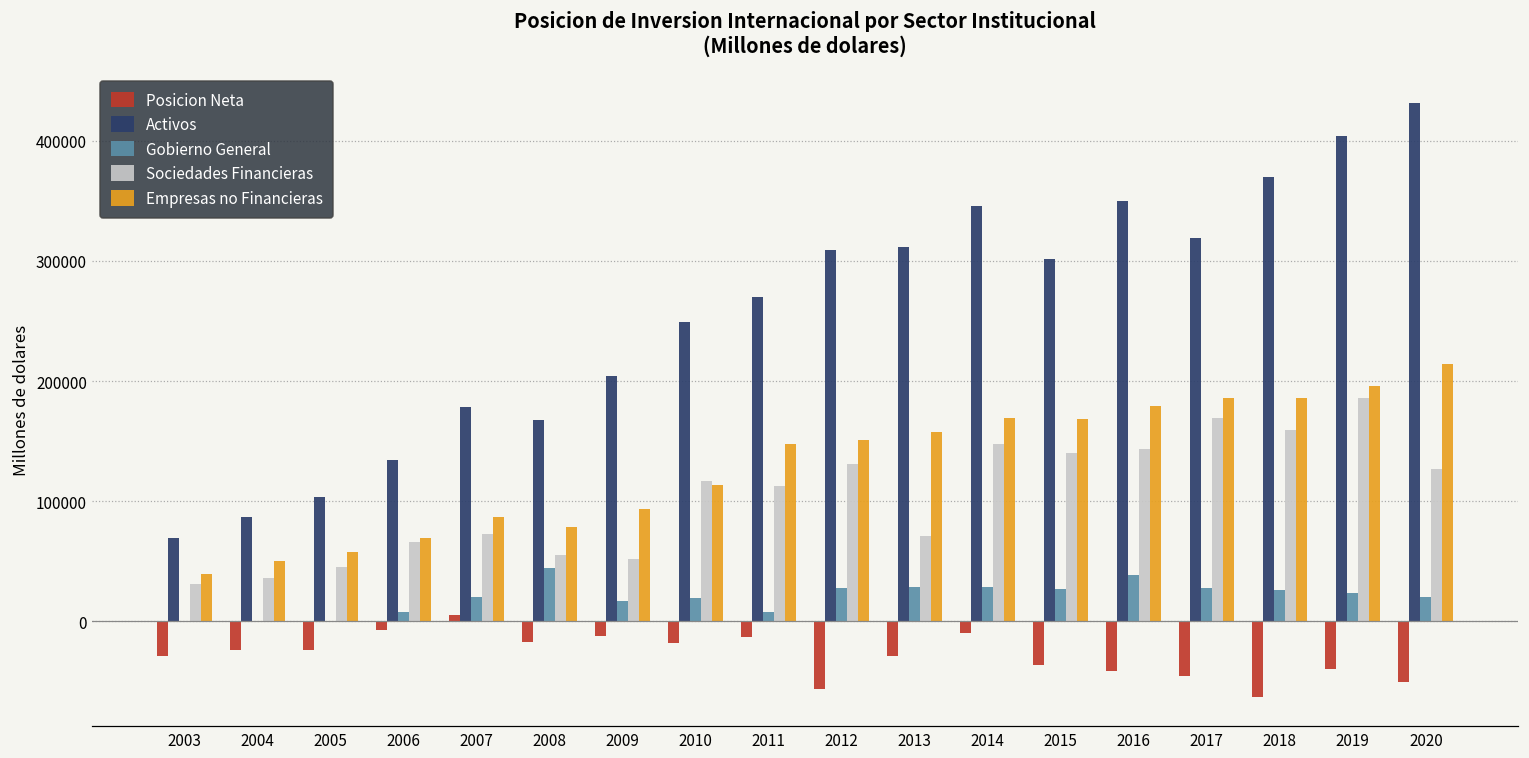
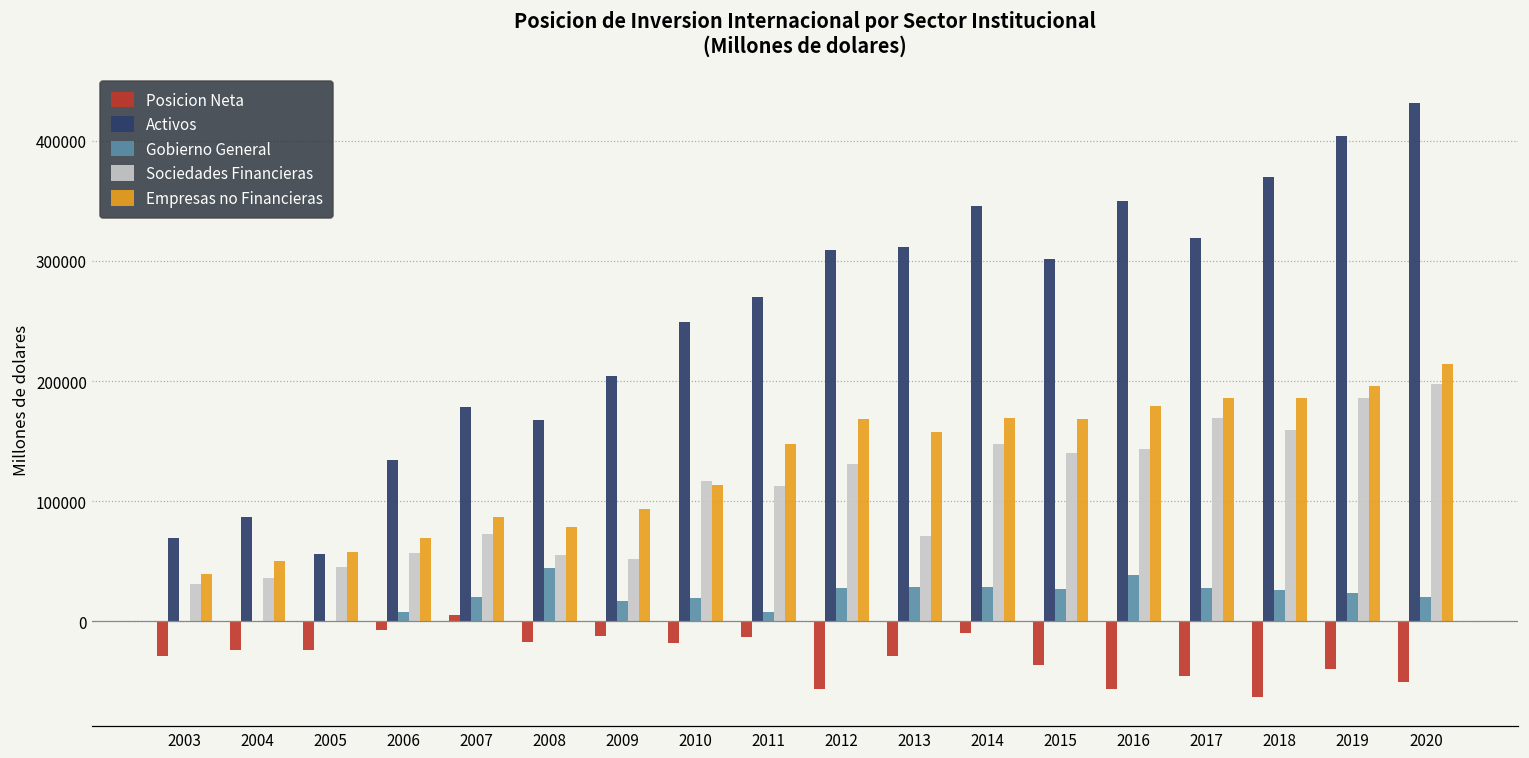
Activos, 2005: 103000 -> 56000
Sociedades Financieras, 2006: 66000 -> 57000
Empresas no Financieras, 2012: 150000 -> 168000
Posicion Neta, 2016: -41000 -> -57000
Sociedades Financieras, 2020: 127000 -> 197000
